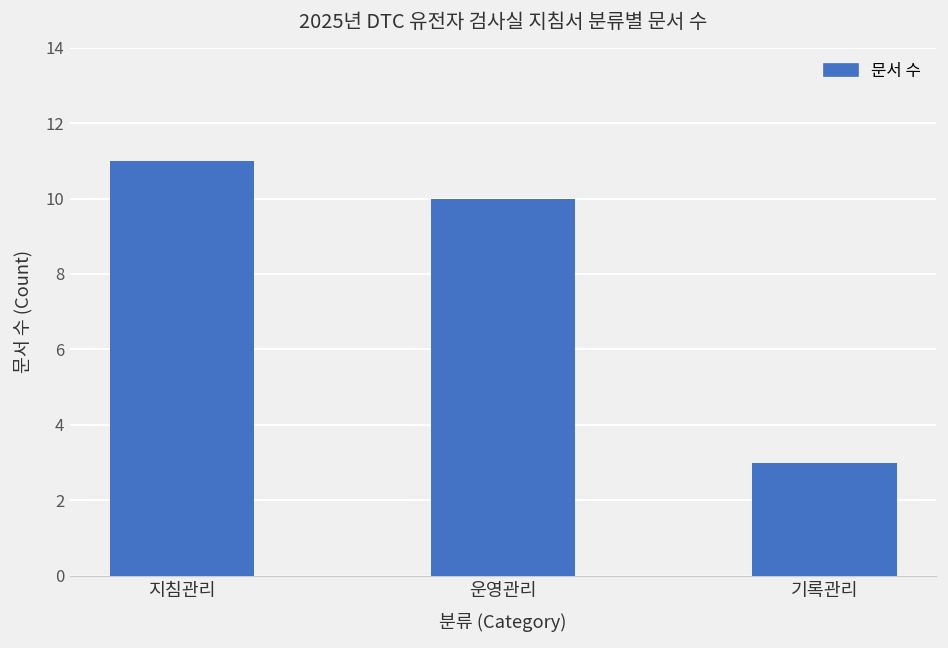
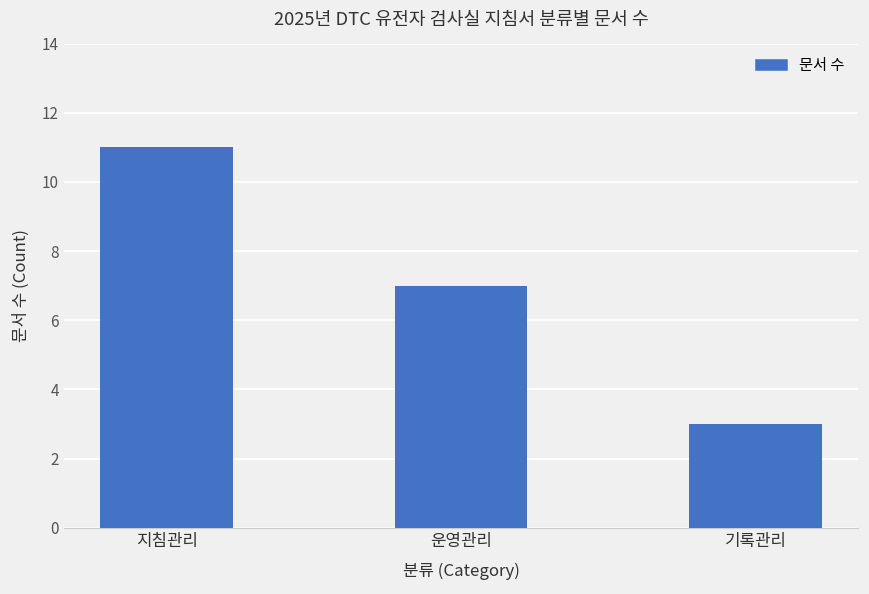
운영관리: 10 -> 7
